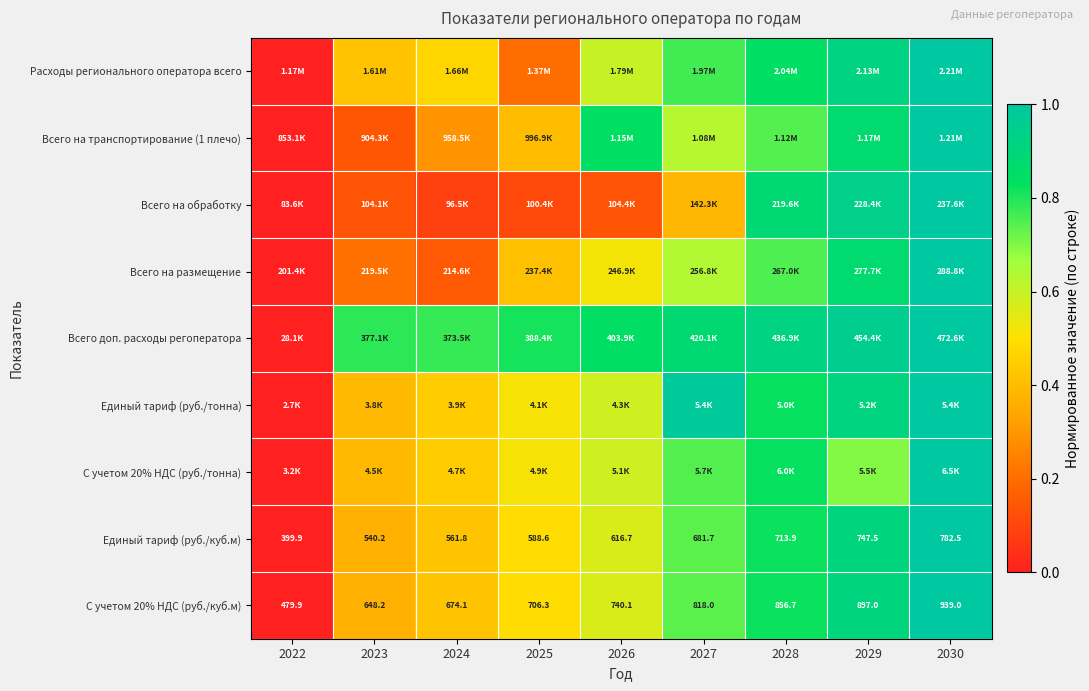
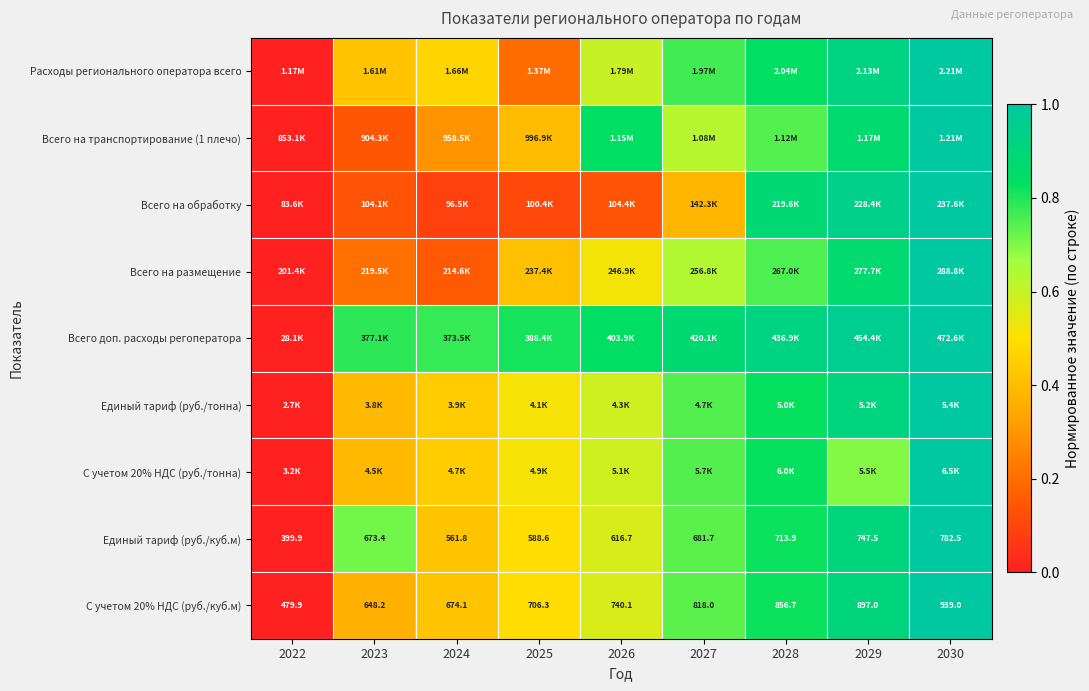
Единый тариф (руб./тонна), 2027: 5.4К -> 4.7К
Единый тариф (руб./куб.м), 2023: 540.2 -> 673.4
